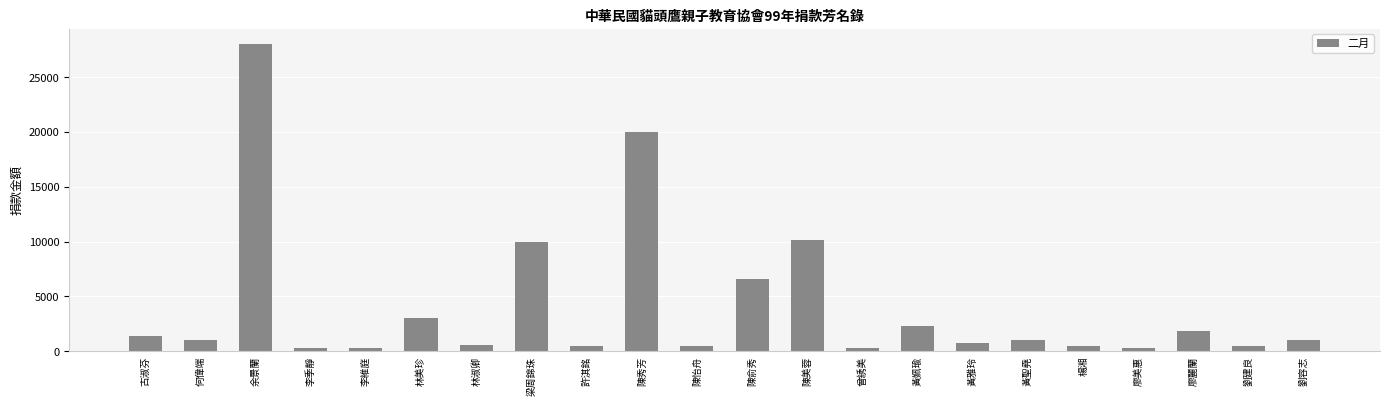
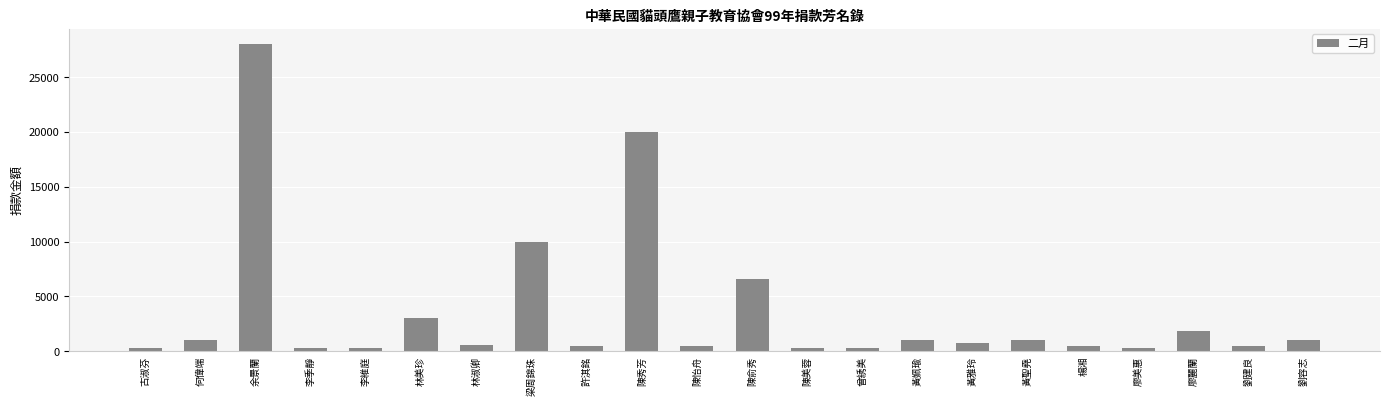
古淑芬: 1300 -> 300
陳美蓉: 10200 -> 300
黃姵瑜: 2300 -> 1000
